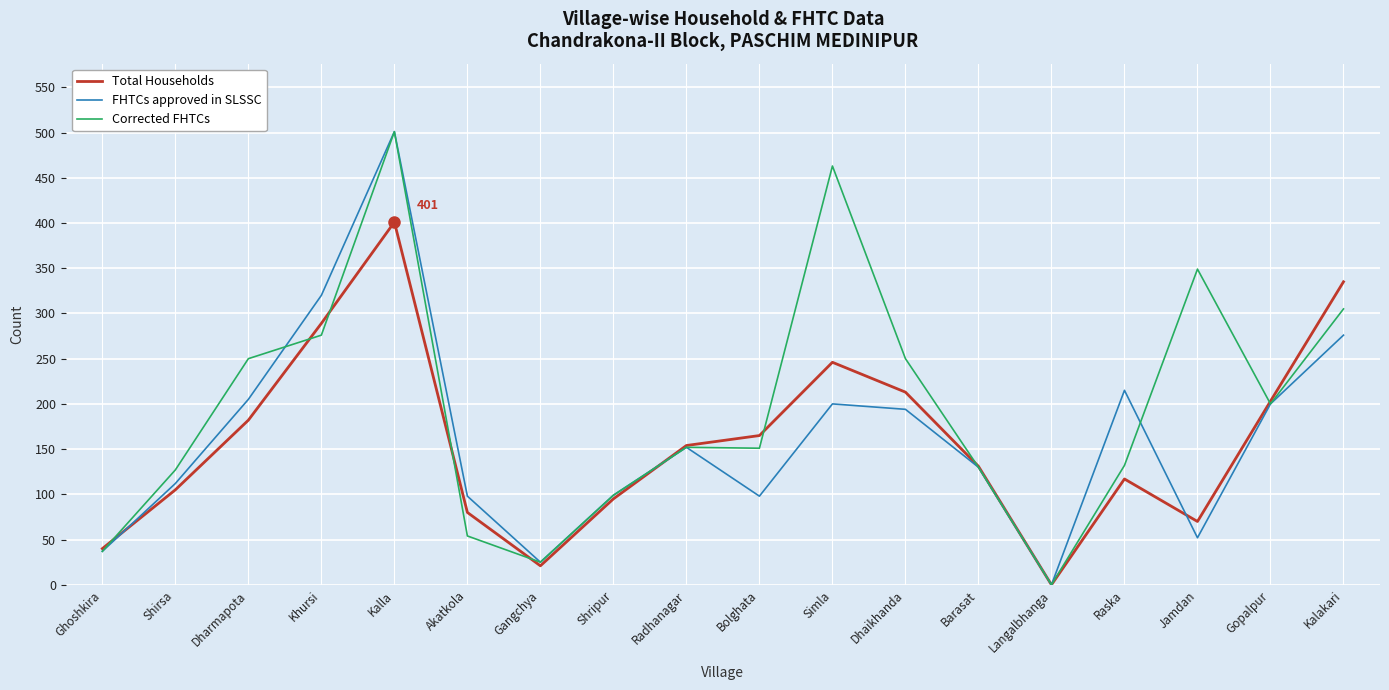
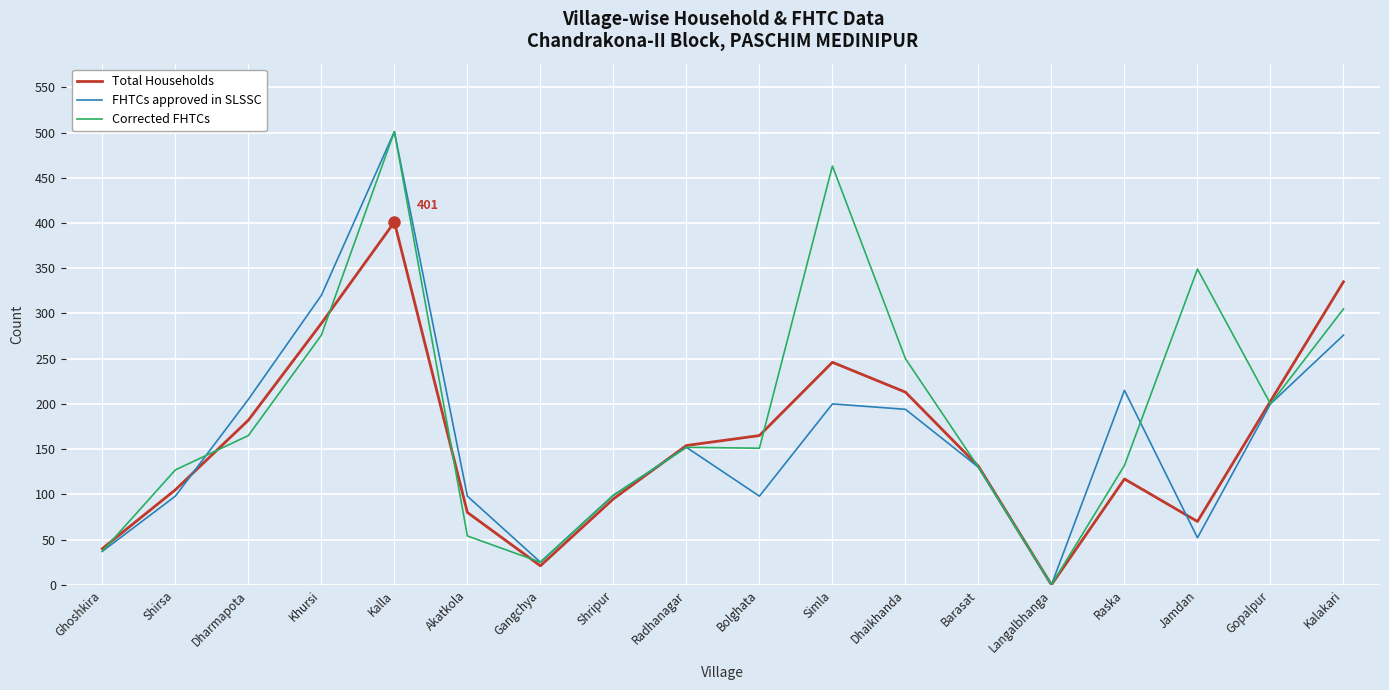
FHTCs approved in SLSSC, Shirsa: 110 -> 100
Corrected FHTCs, Dharmapota: 250 -> 170
